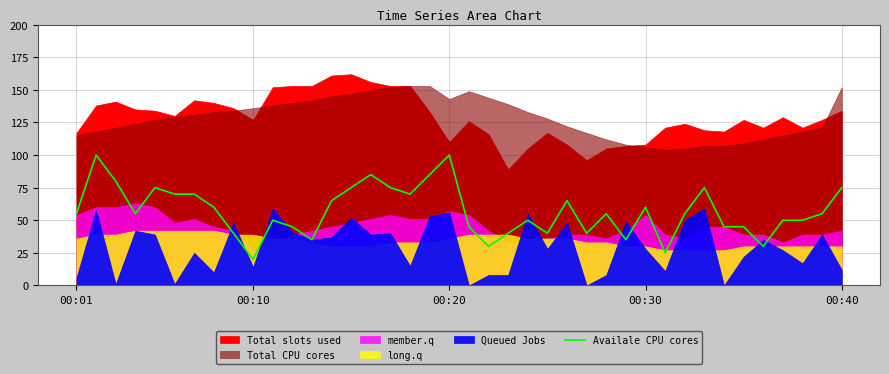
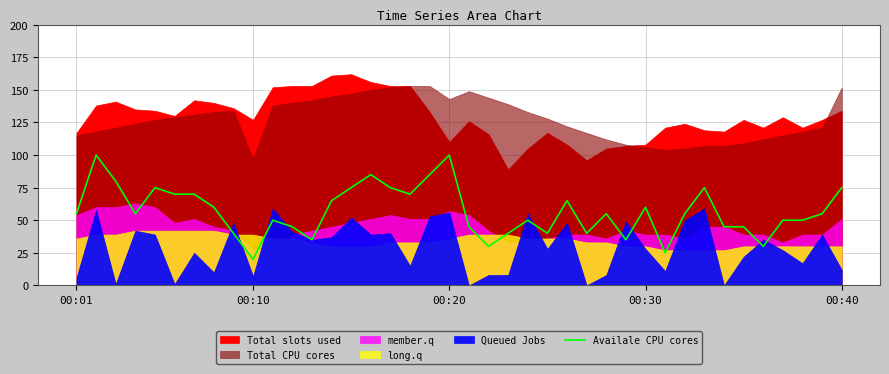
Total CPU cores, 00:10: 136 -> 97
Queued Jobs, 00:10: 14 -> 7
member.q, 00:30: 54 -> 39
member.q, 00:40: 42 -> 51
